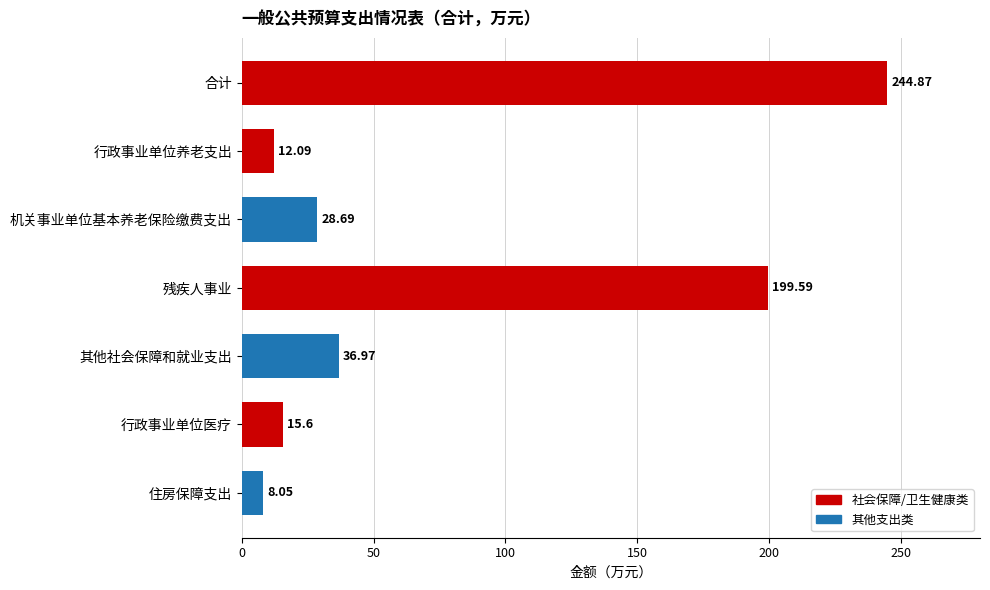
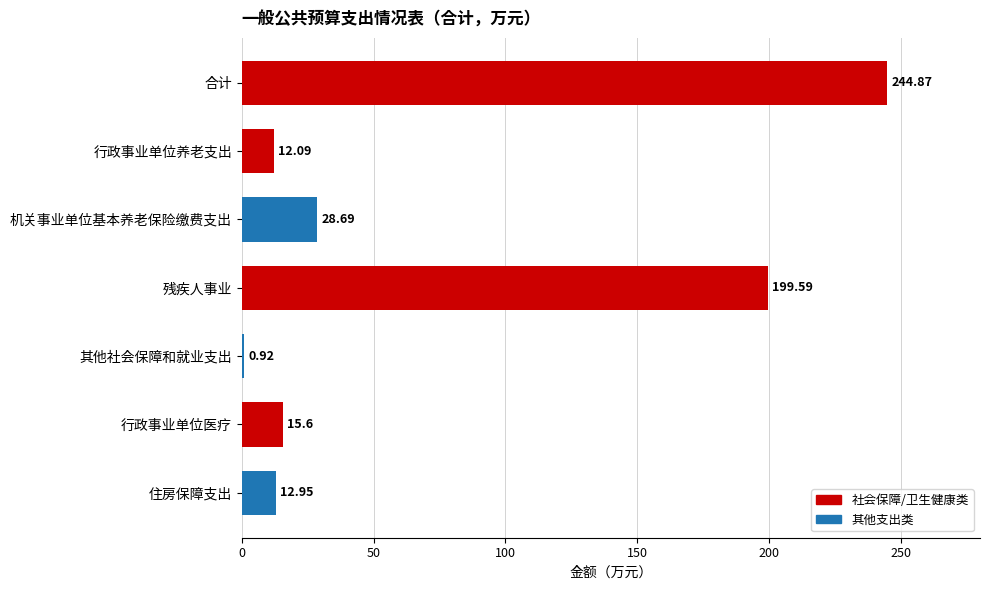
其他社会保障和就业支出: 36.97 -> 0.92
住房保障支出: 8.05 -> 12.95
